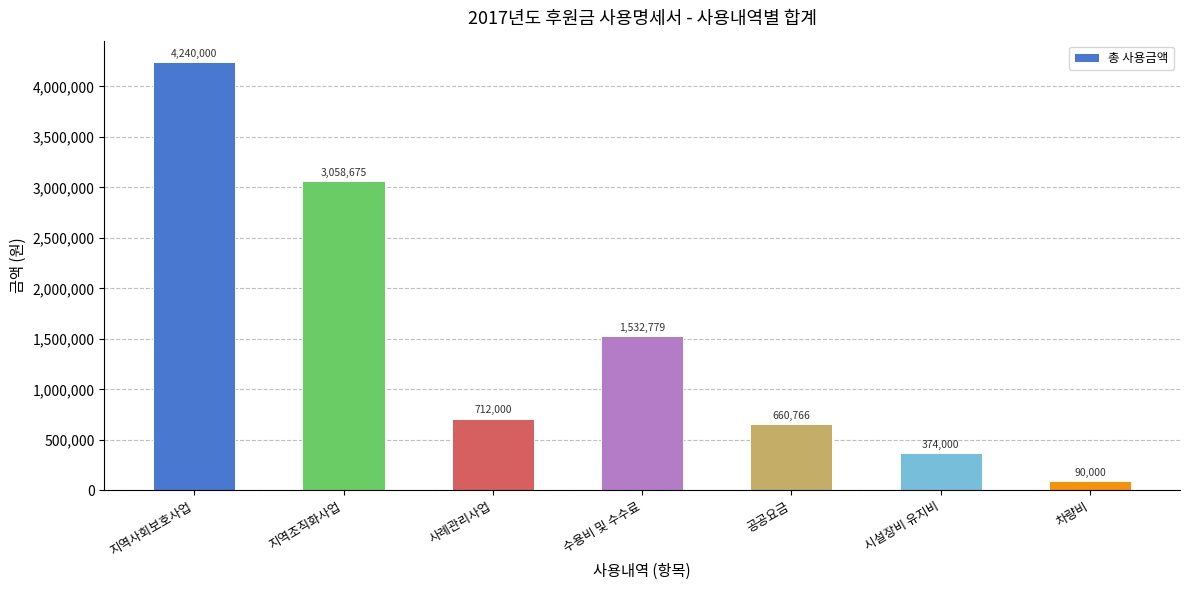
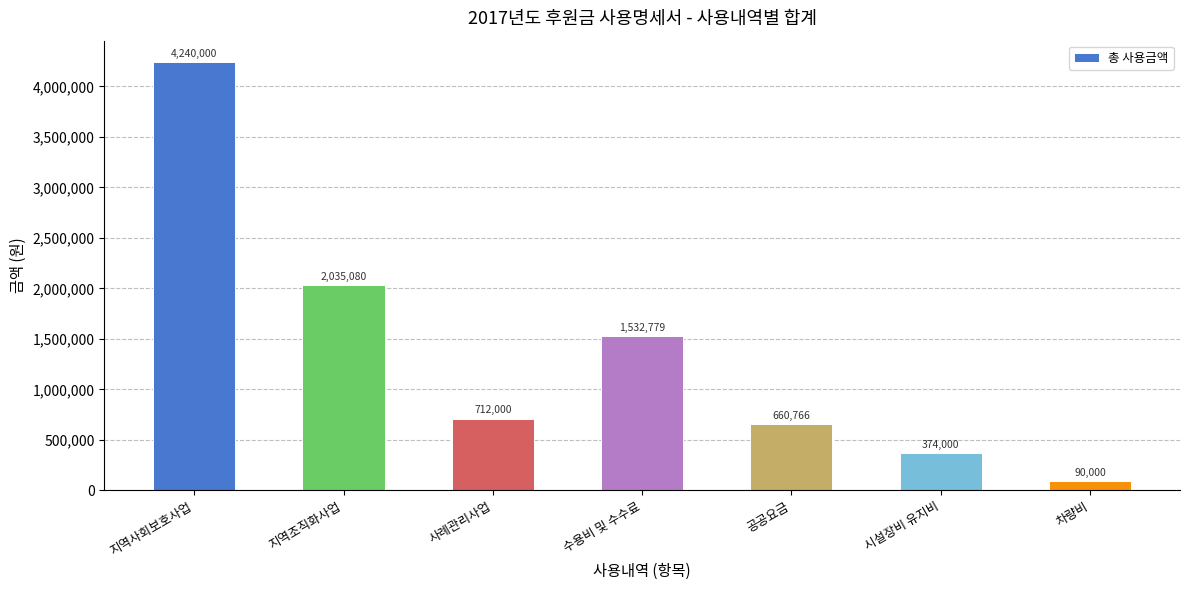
지역조직화사업: 3,058,675 -> 2,035,080
